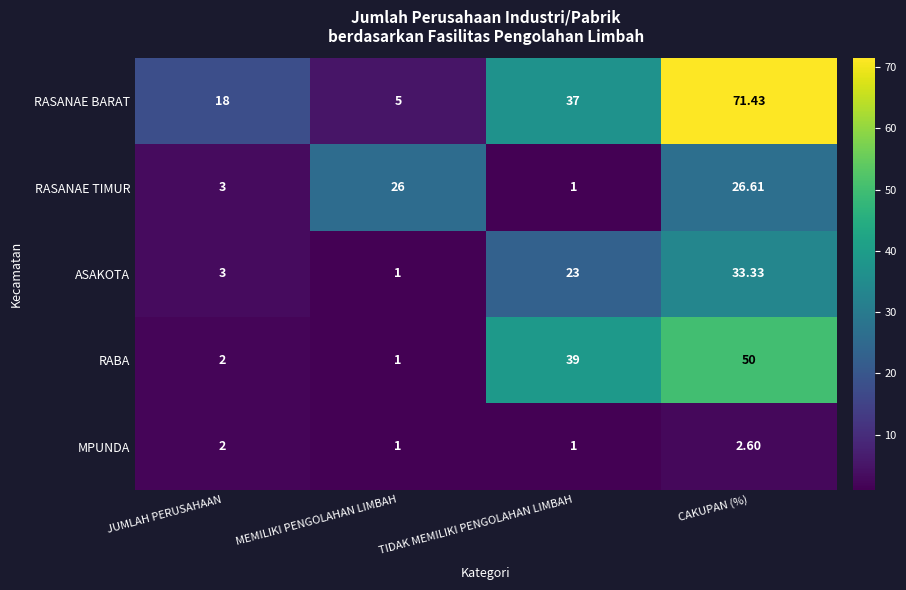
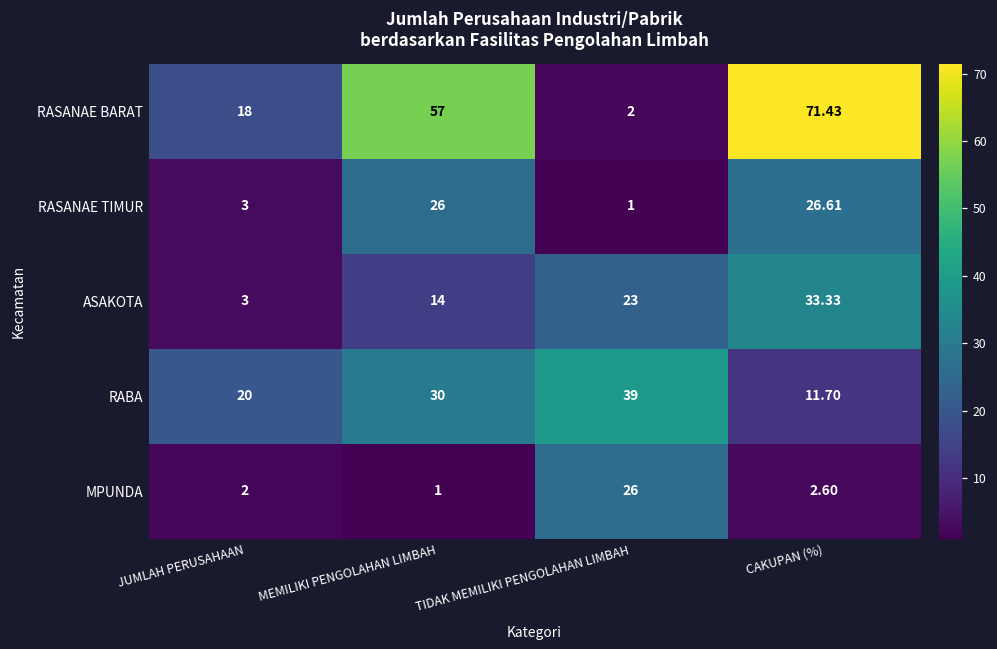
RASANAE BARAT, MEMILIKI PENGOLAHAN LIMBAH: 5 -> 57
RASANAE BARAT, TIDAK MEMILIKI PENGOLAHAN LIMBAH: 37 -> 2
ASAKOTA, MEMILIKI PENGOLAHAN LIMBAH: 1 -> 14
RABA, JUMLAH PERUSAHAAN: 2 -> 20
RABA, MEMILIKI PENGOLAHAN LIMBAH: 1 -> 30
RABA, CAKUPAN (%): 50 -> 11.70
MPUNDA, TIDAK MEMILIKI PENGOLAHAN LIMBAH: 1 -> 26
